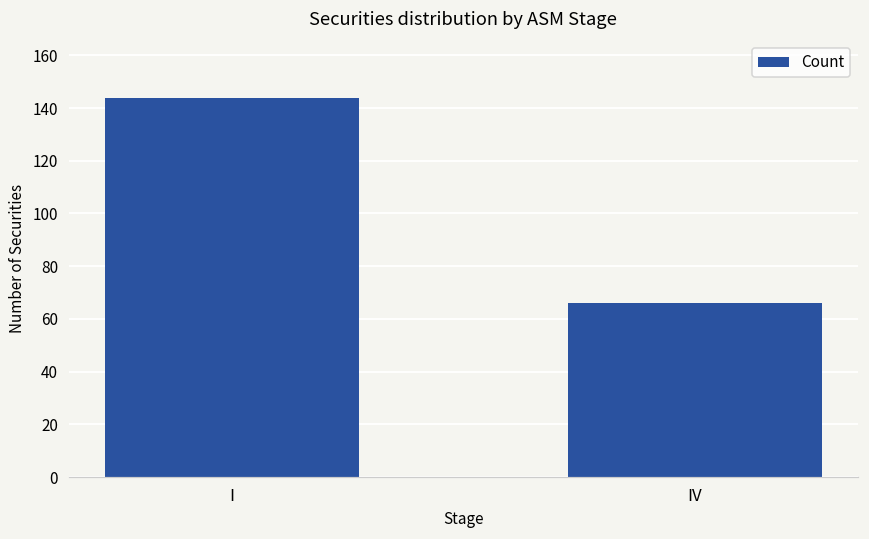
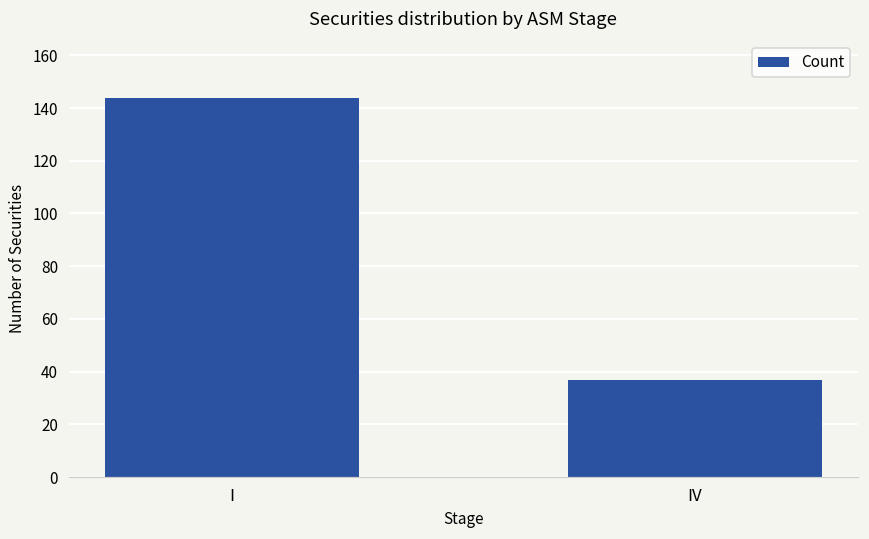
IV: 66 -> 37
